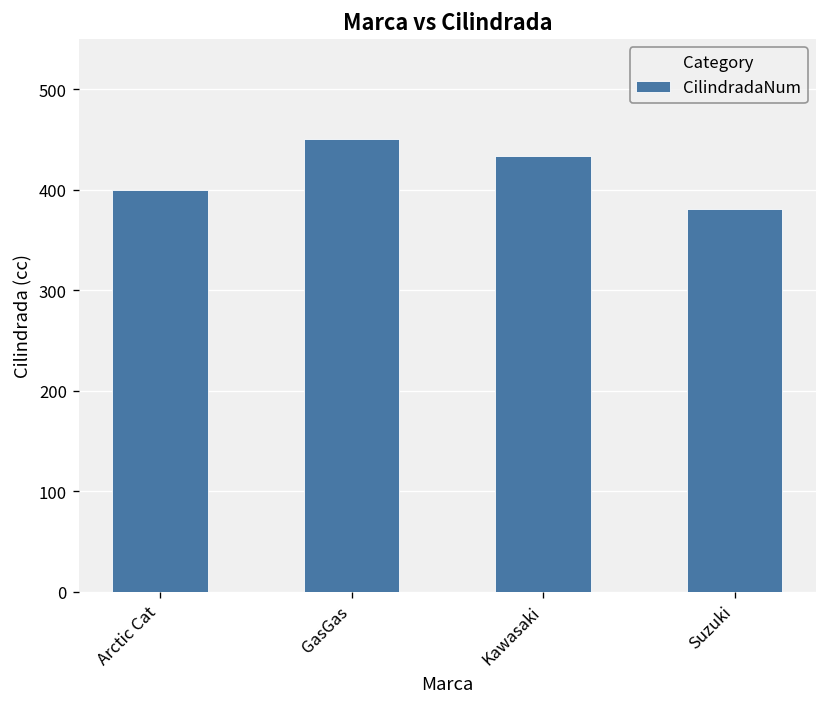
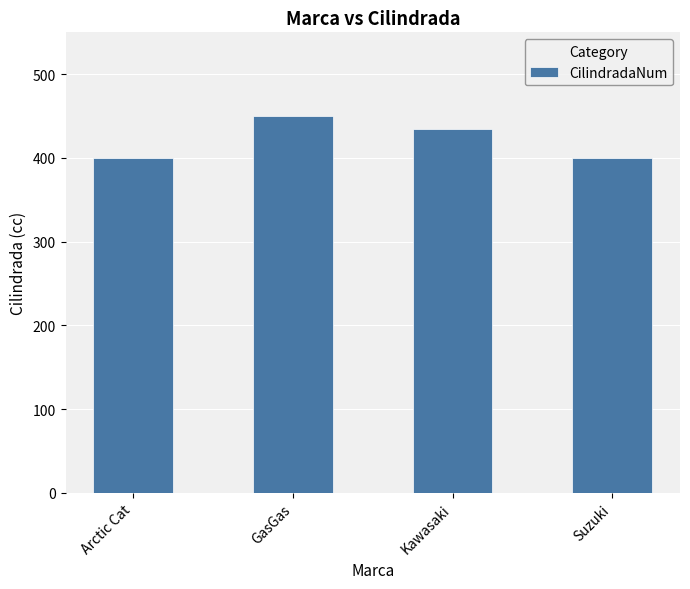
Suzuki: 380 -> 400
